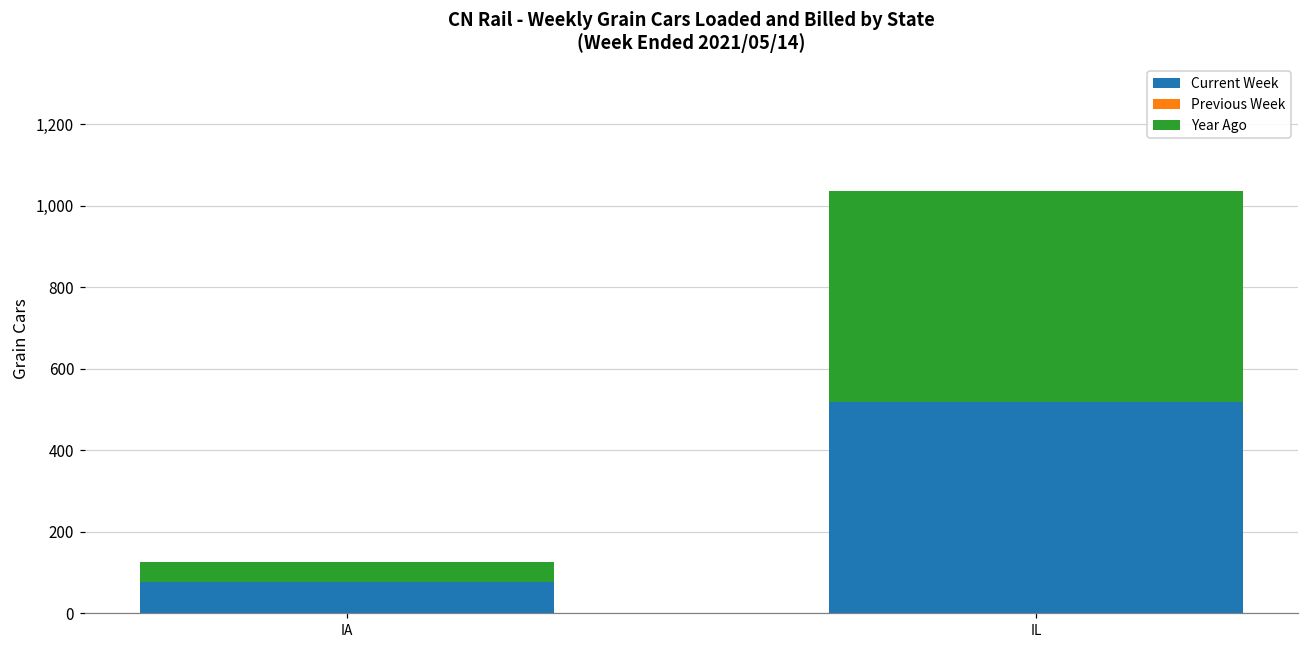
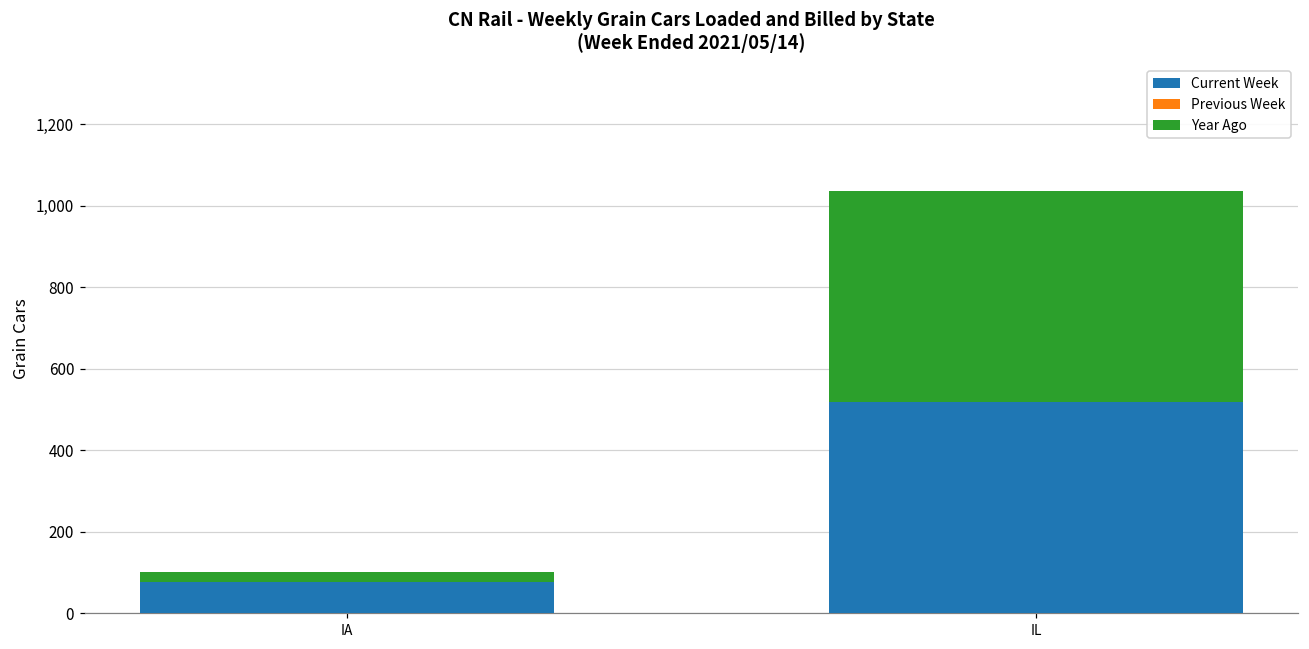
Year Ago, IA: 50 -> 30
